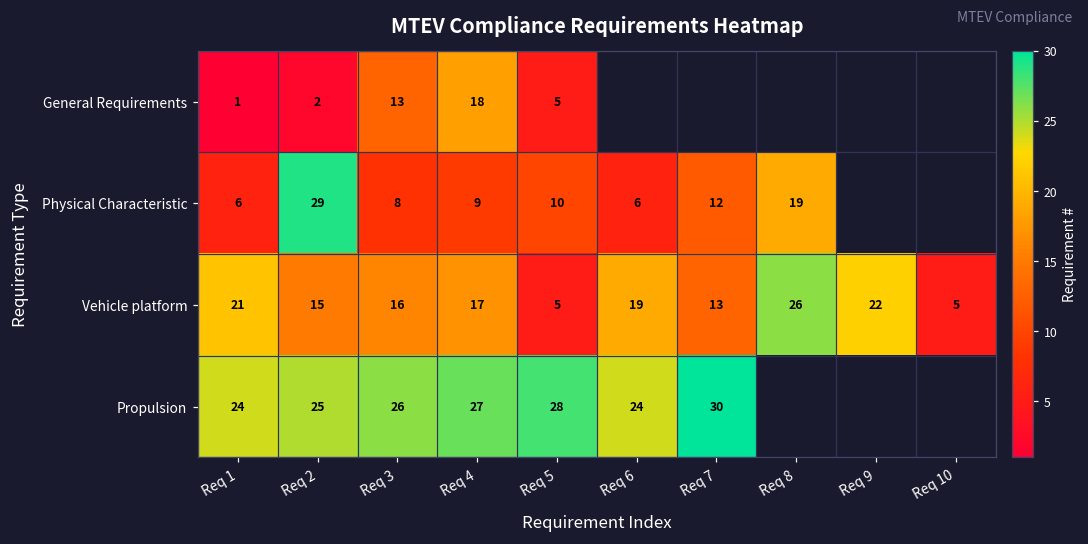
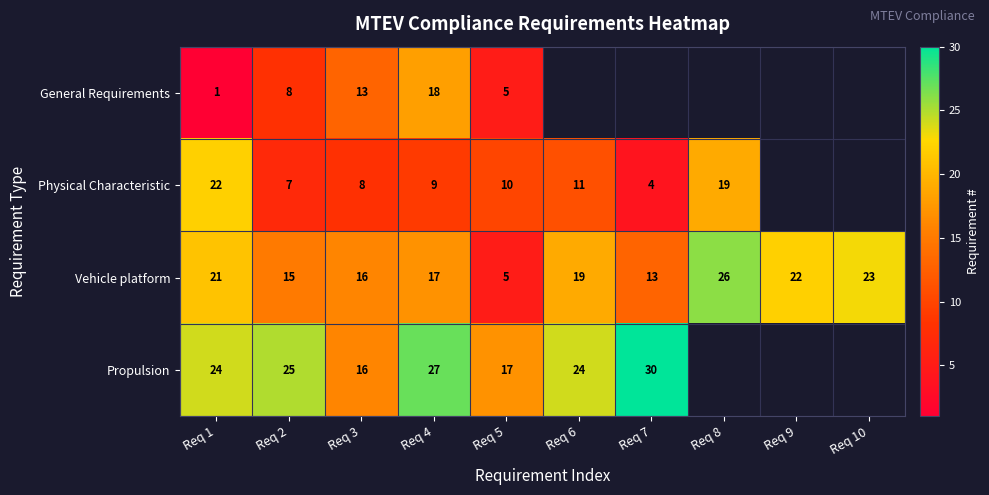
General Requirements, Req 2: 2 -> 8
Physical Characteristic, Req 1: 6 -> 22
Physical Characteristic, Req 2: 29 -> 7
Physical Characteristic, Req 6: 6 -> 11
Physical Characteristic, Req 7: 12 -> 4
Vehicle platform, Req 10: 5 -> 23
Propulsion, Req 3: 26 -> 16
Propulsion, Req 5: 28 -> 17
